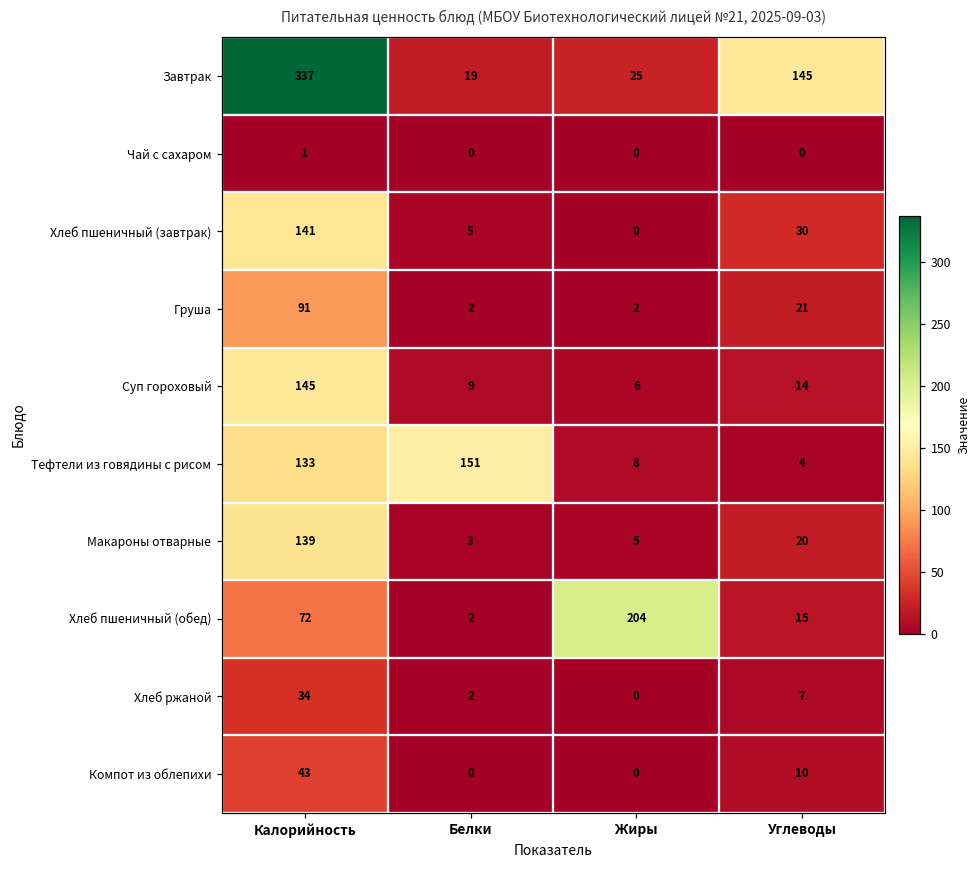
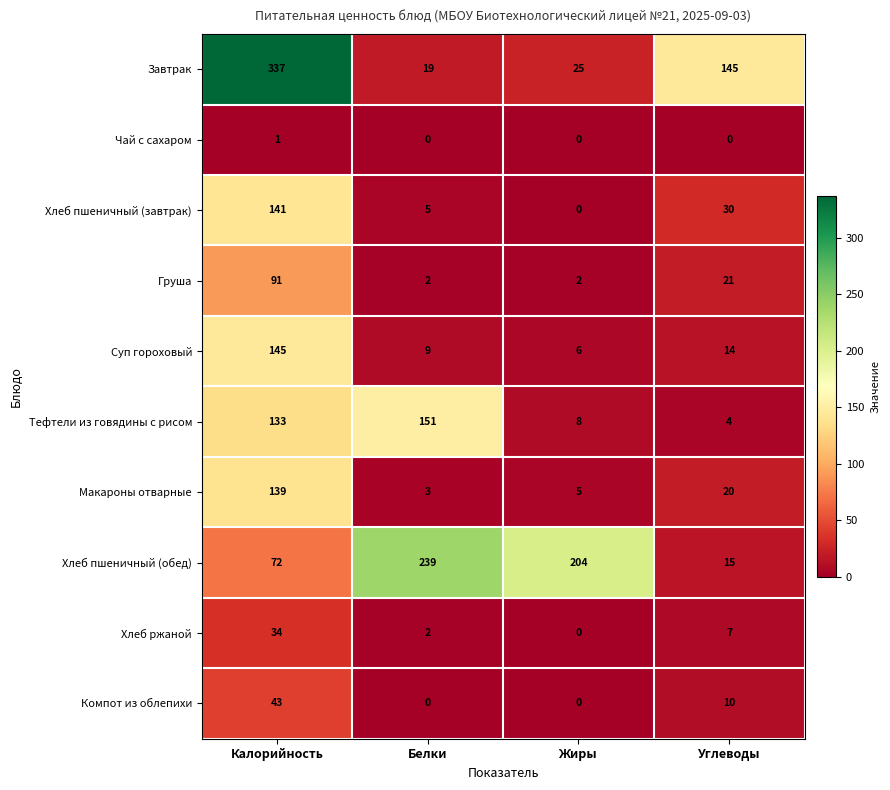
Хлеб пшеничный (обед), Белки: 2 -> 239
